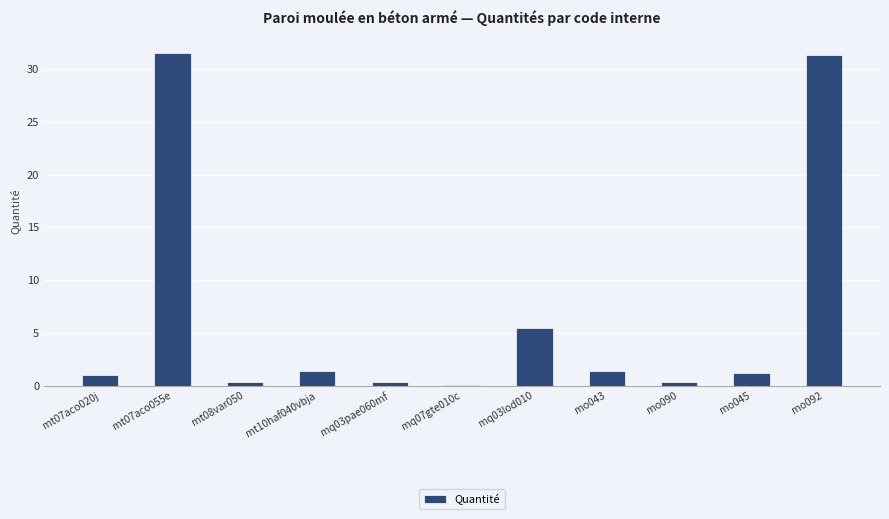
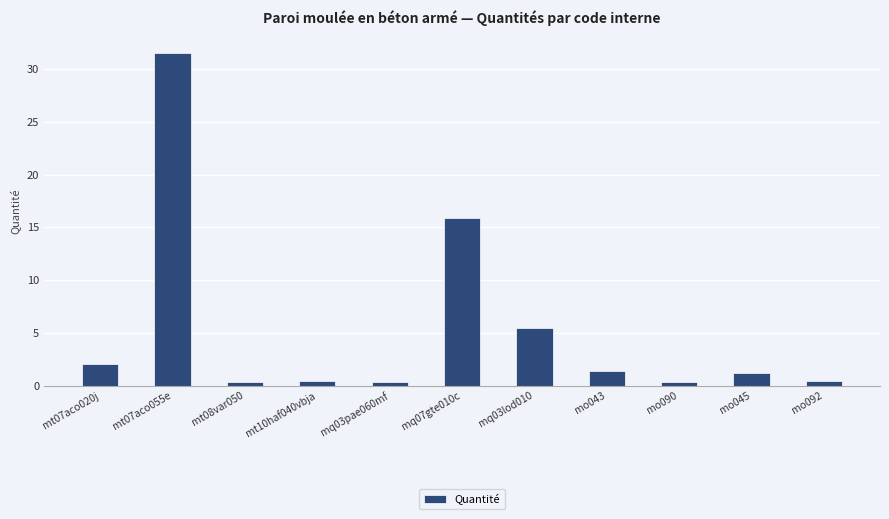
mt07aco020j: 1 -> 2
mt10haf040vbja: 1.4 -> 0.5
mq07gte010c: 0.1 -> 15.9
mo092: 31.4 -> 0.4
